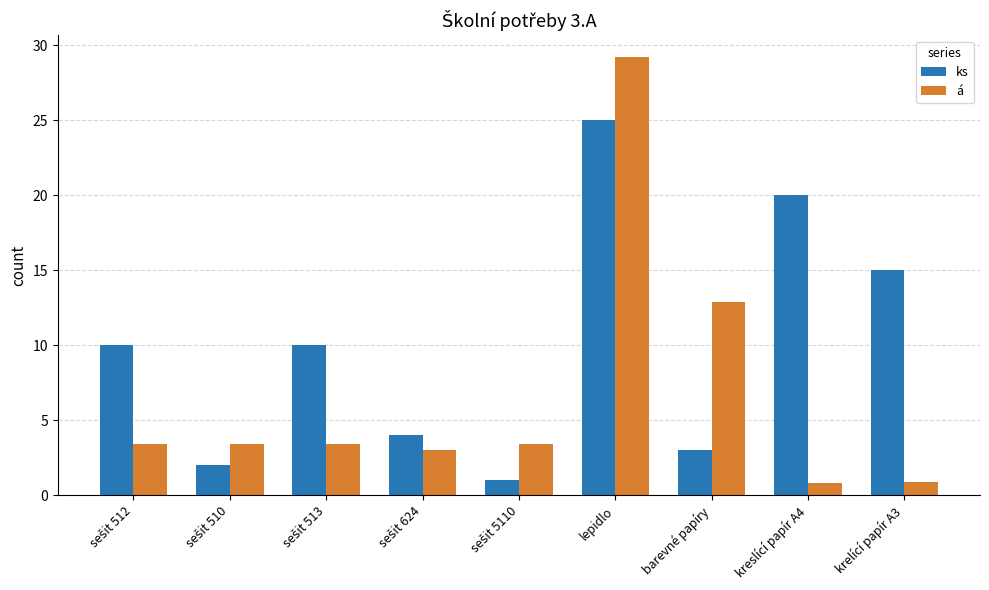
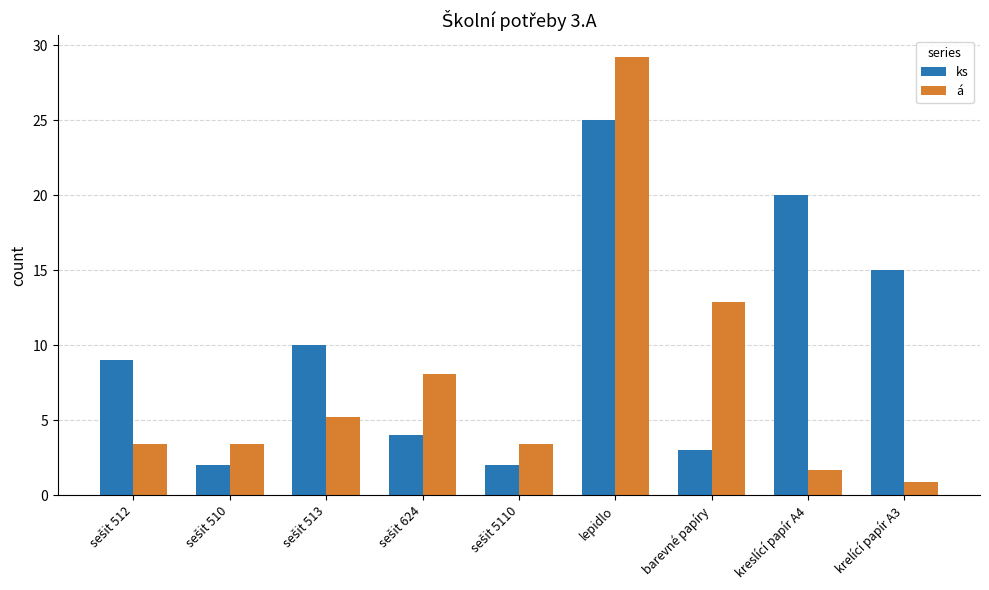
ks, sešit 512: 10 -> 9
á, sešit 513: 3.4 -> 5.2
á, sešit 624: 3.0 -> 8.1
ks, sešit 5110: 1 -> 2
á, kreslící papír A4: 0.8 -> 1.7
